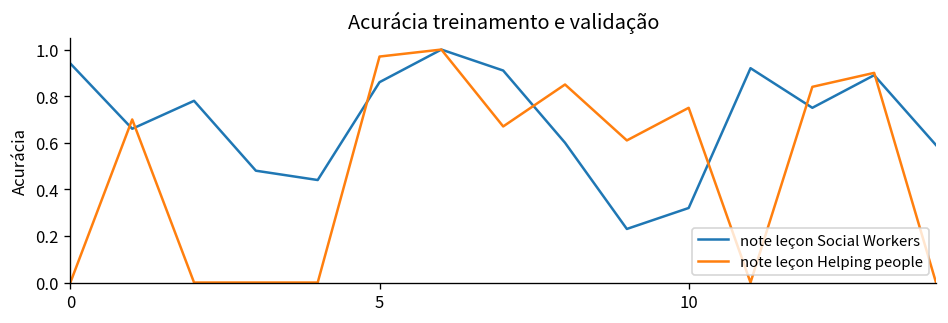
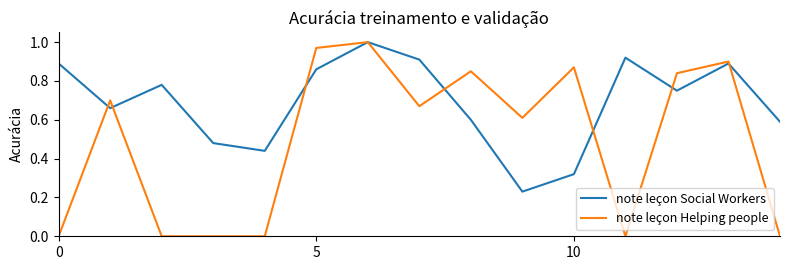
note leçon Social Workers, 0: 0.94 -> 0.89
note leçon Helping people, 10: 0.75 -> 0.87
